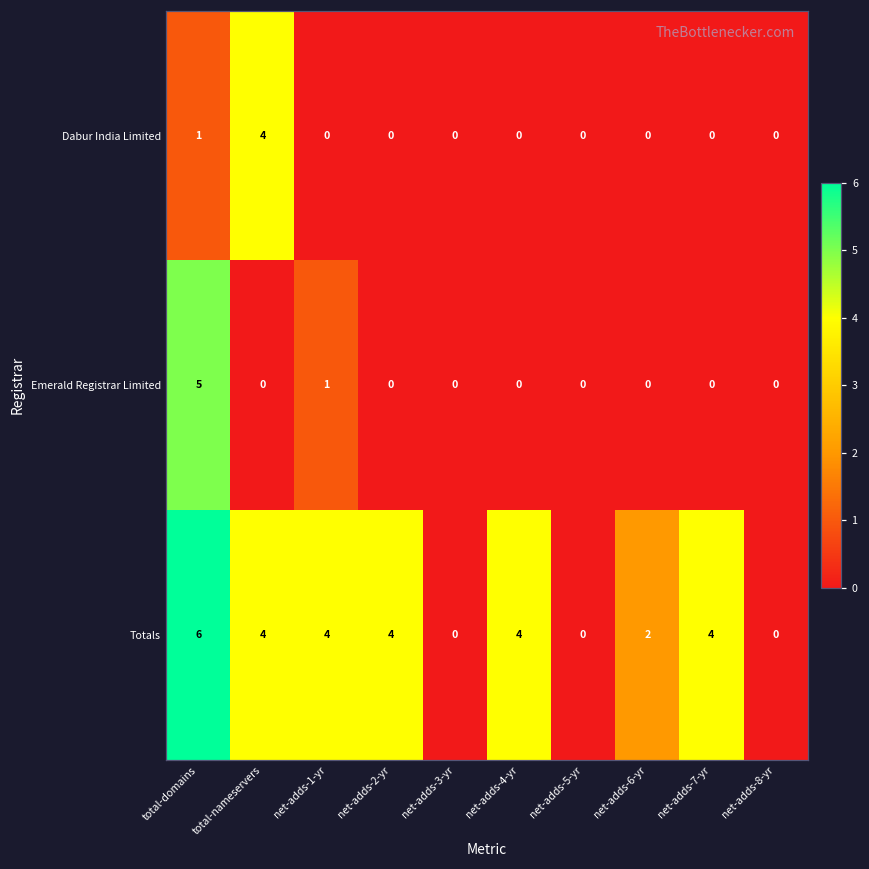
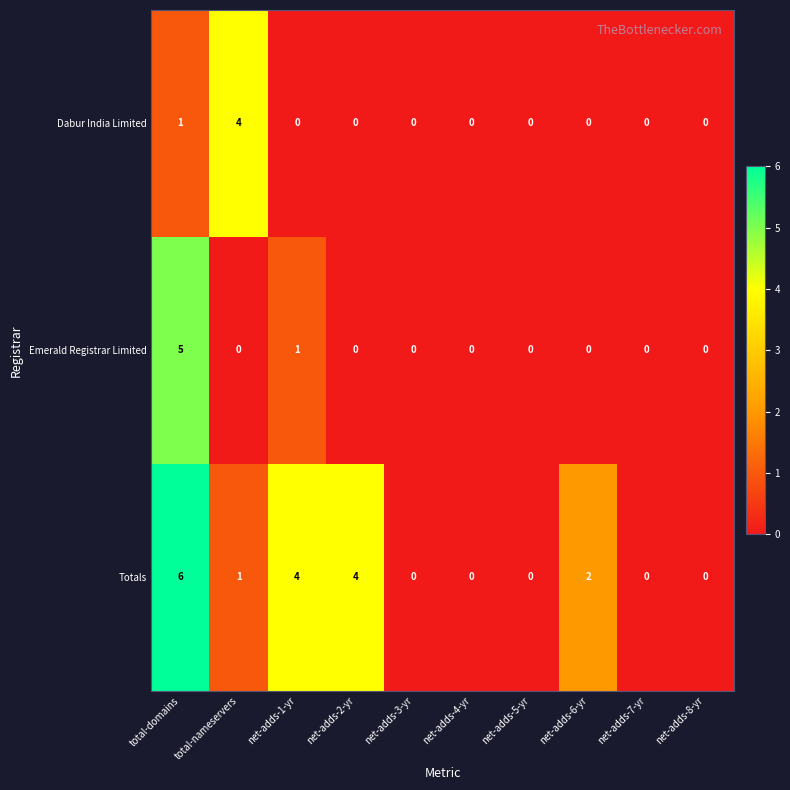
Totals, total-nameservers: 4 -> 1
Totals, net-adds-4-yr: 4 -> 0
Totals, net-adds-7-yr: 4 -> 0
